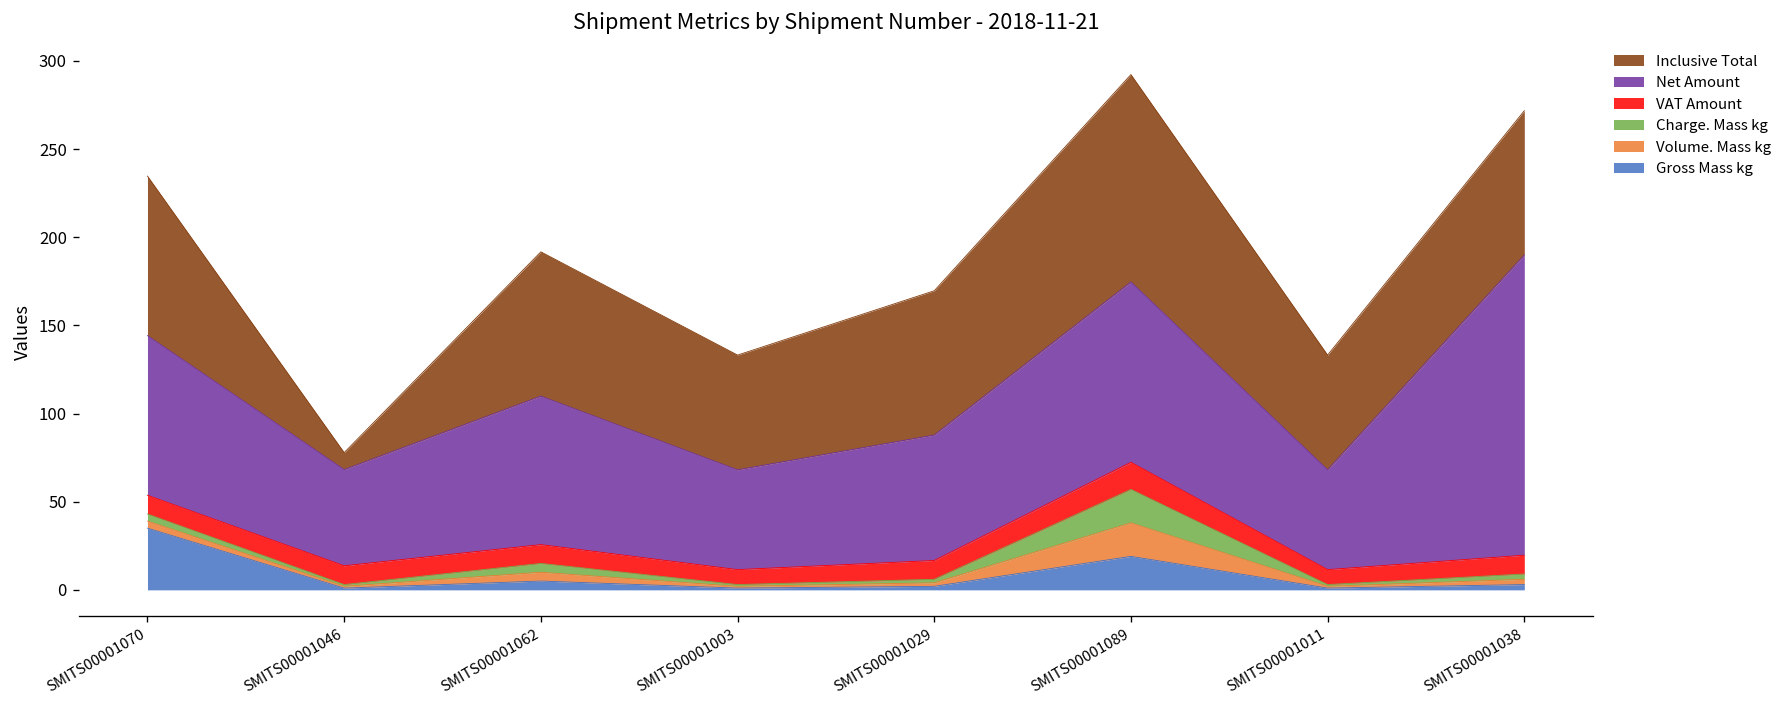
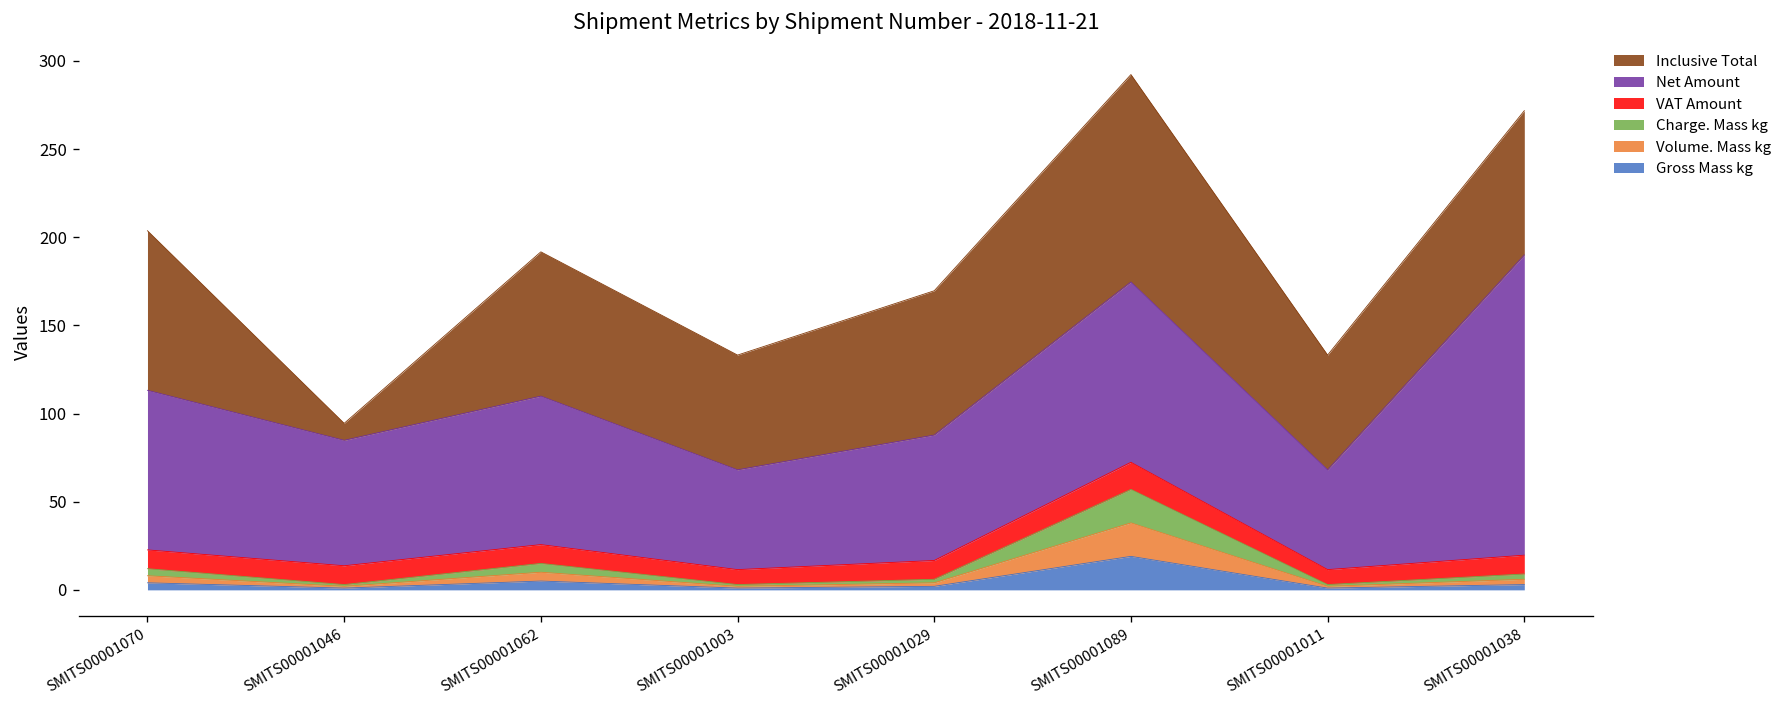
Gross Mass kg, SMITS00001070: 35 -> 4
Net Amount, SMITS00001046: 55 -> 71
